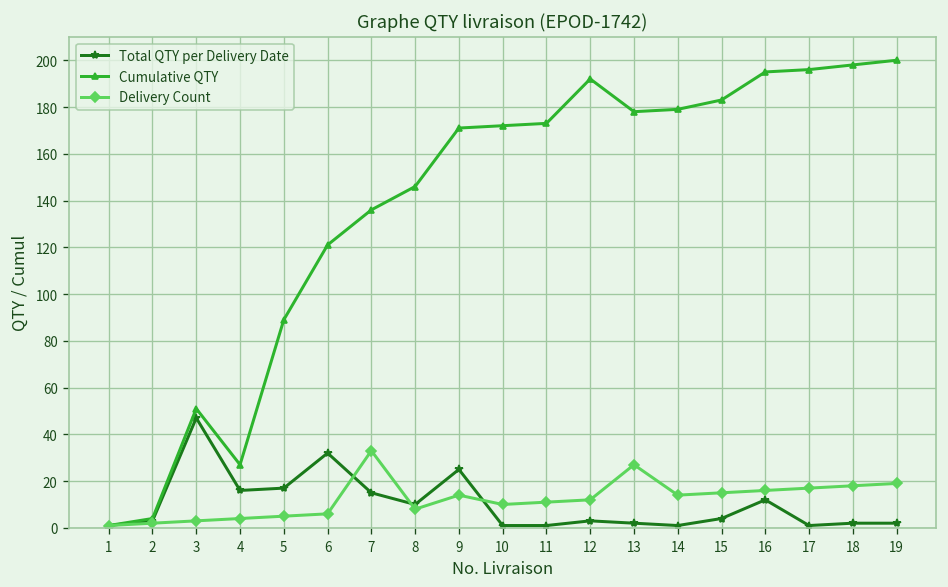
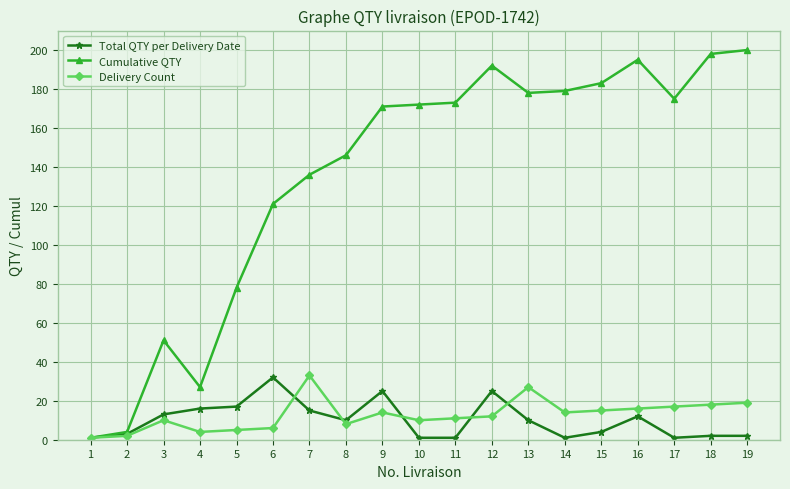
Total QTY per Delivery Date, 3: 47 -> 13
Delivery Count, 3: 3 -> 10
Cumulative QTY, 5: 89 -> 78
Total QTY per Delivery Date, 12: 3 -> 25
Total QTY per Delivery Date, 13: 2 -> 10
Cumulative QTY, 17: 196 -> 175
